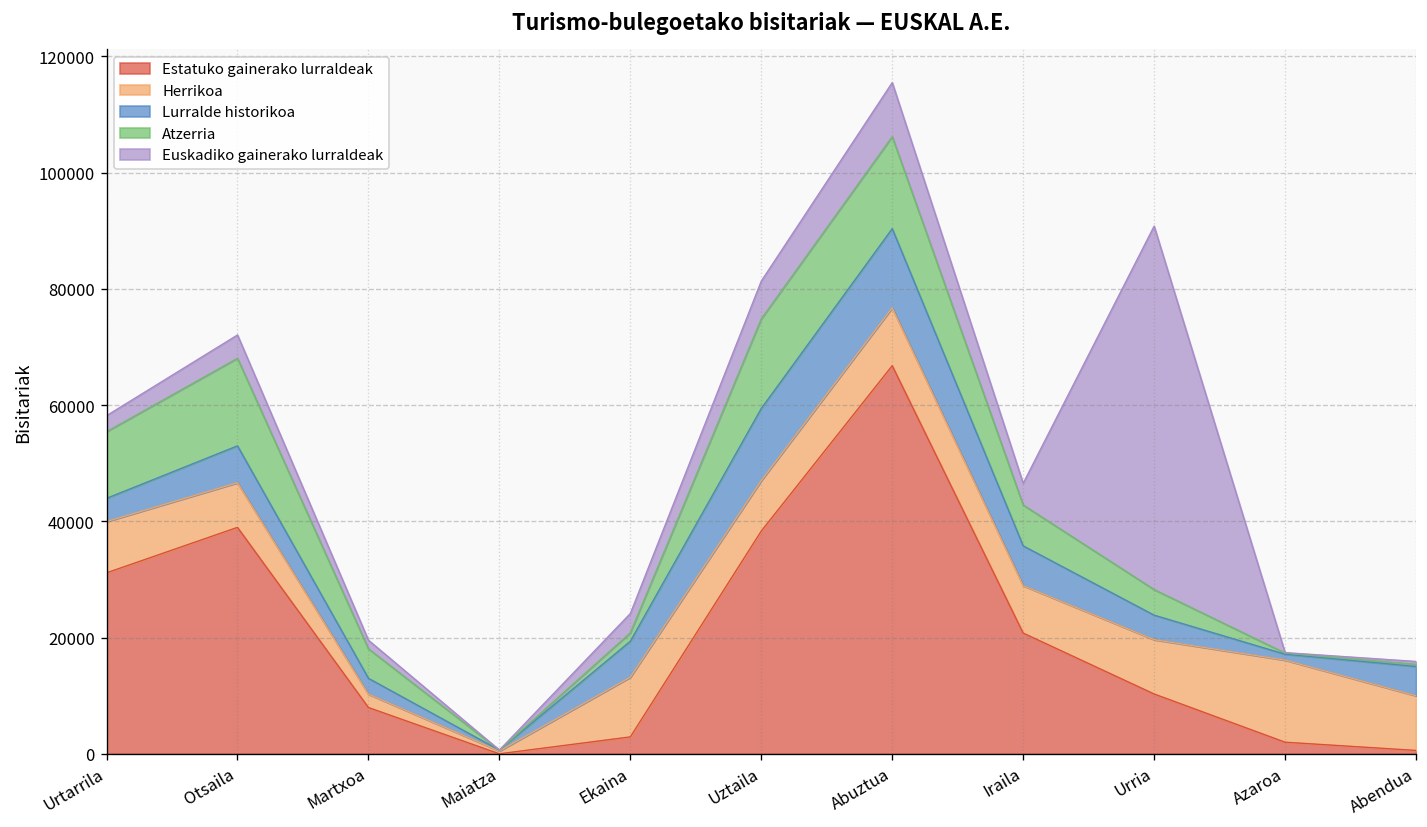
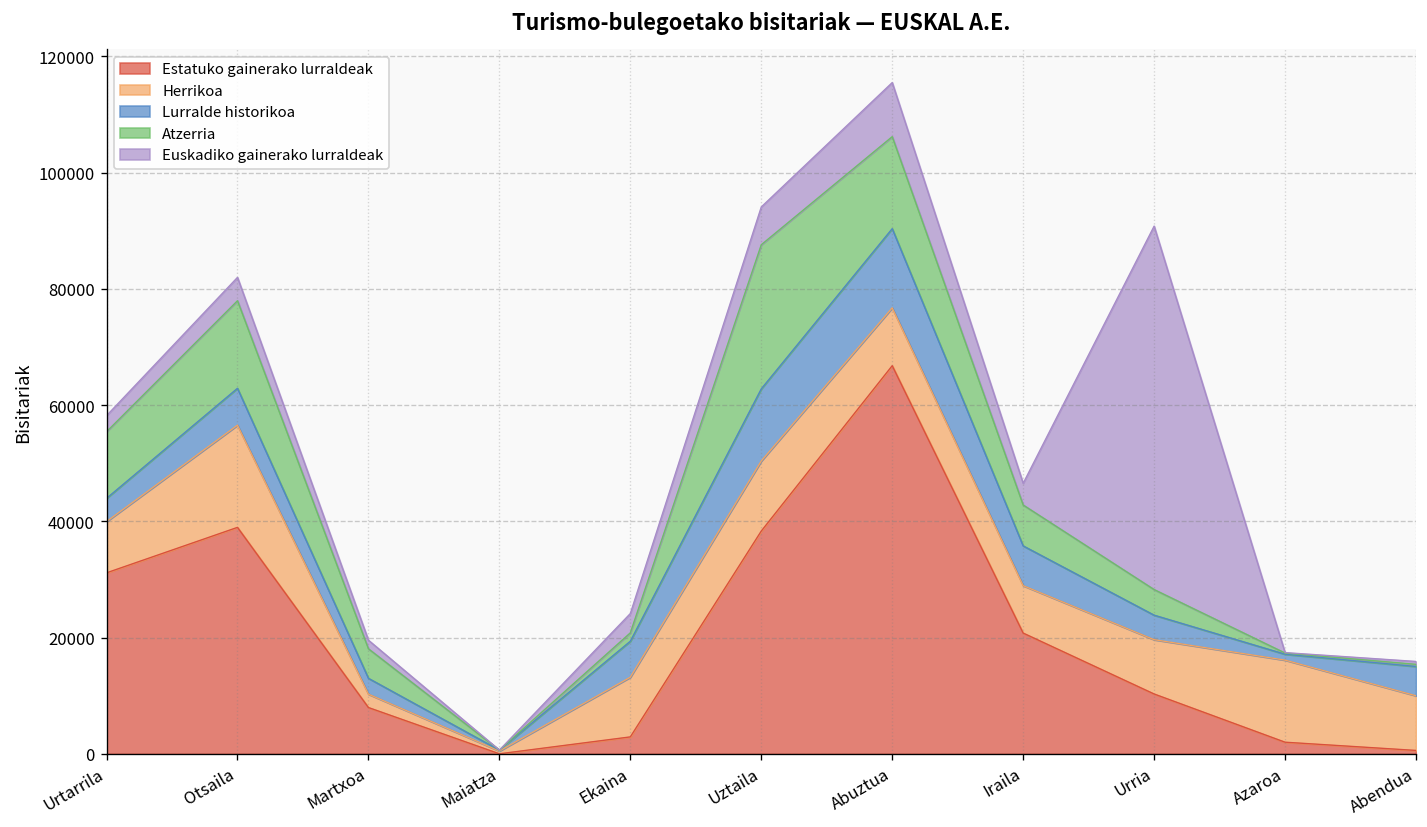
Herrikoa, Otsaila: 8000 -> 18000
Herrikoa, Uztaila: 9000 -> 12000
Atzerria, Uztaila: 15000 -> 25000
